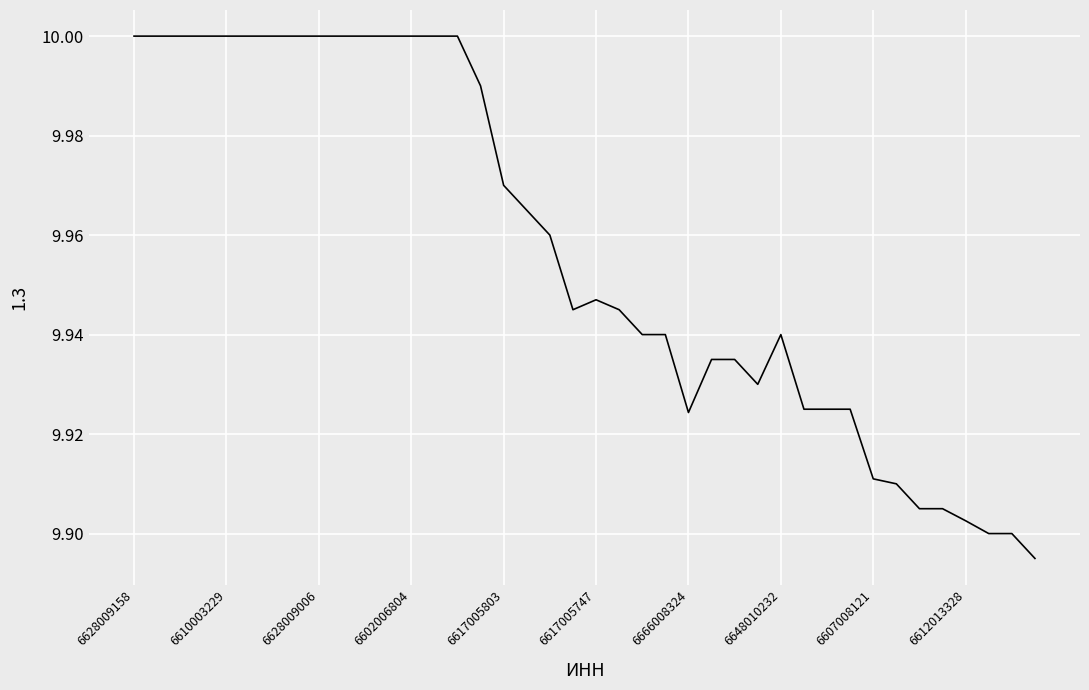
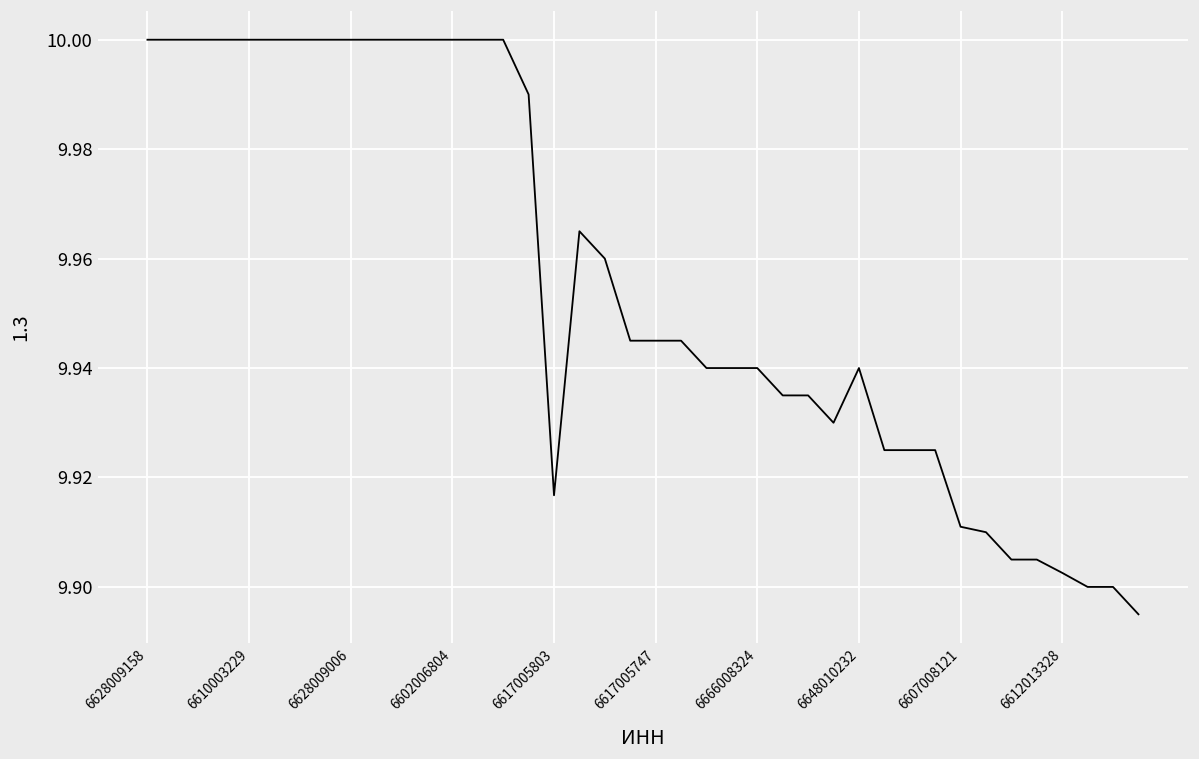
6617005803: 9.970 -> 9.917
6617005747: 9.947 -> 9.945
6666008324: 9.924 -> 9.940
